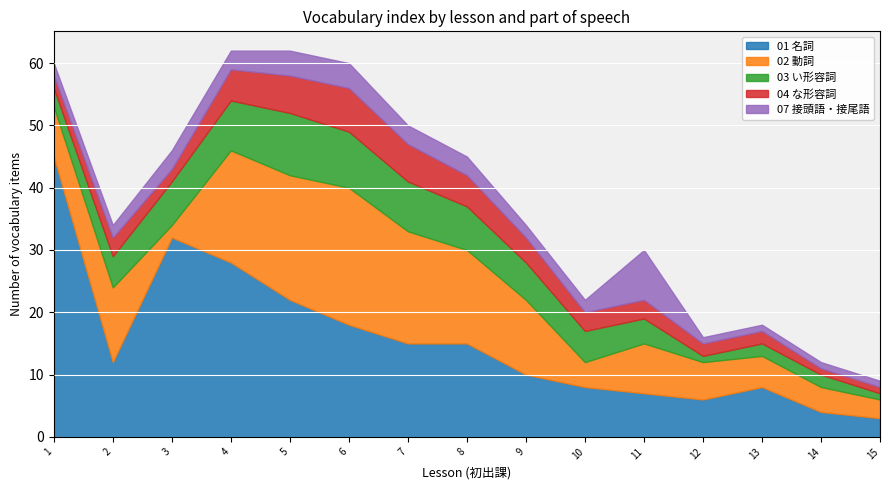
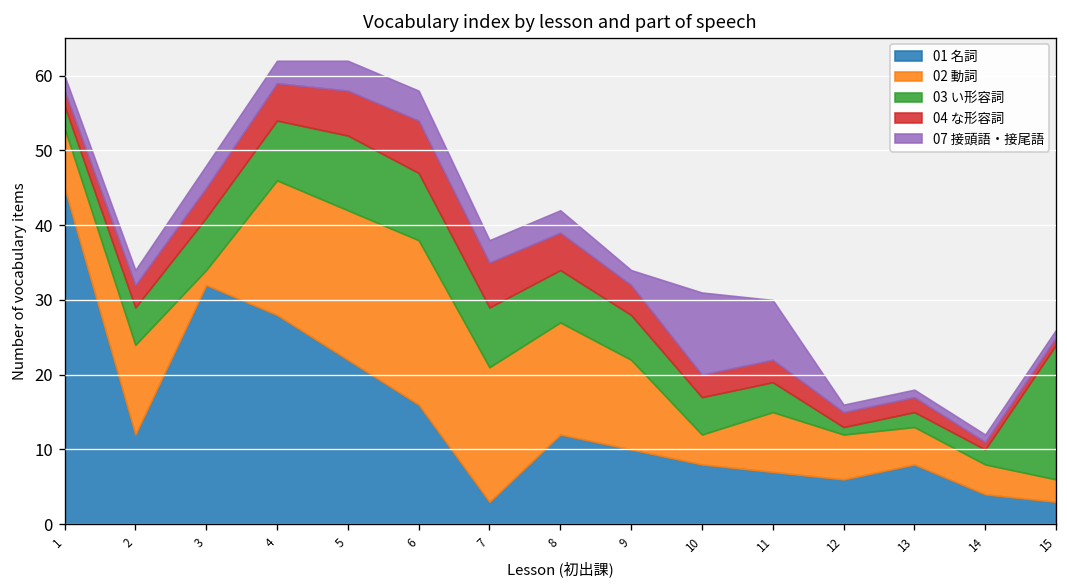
04 な形容詞, 3: 2 -> 4
01 名詞, 6: 18 -> 16
01 名詞, 7: 15 -> 3
01 名詞, 8: 15 -> 12
07 接頭語・接尾語, 10: 2 -> 11
03 い形容詞, 15: 1 -> 18
